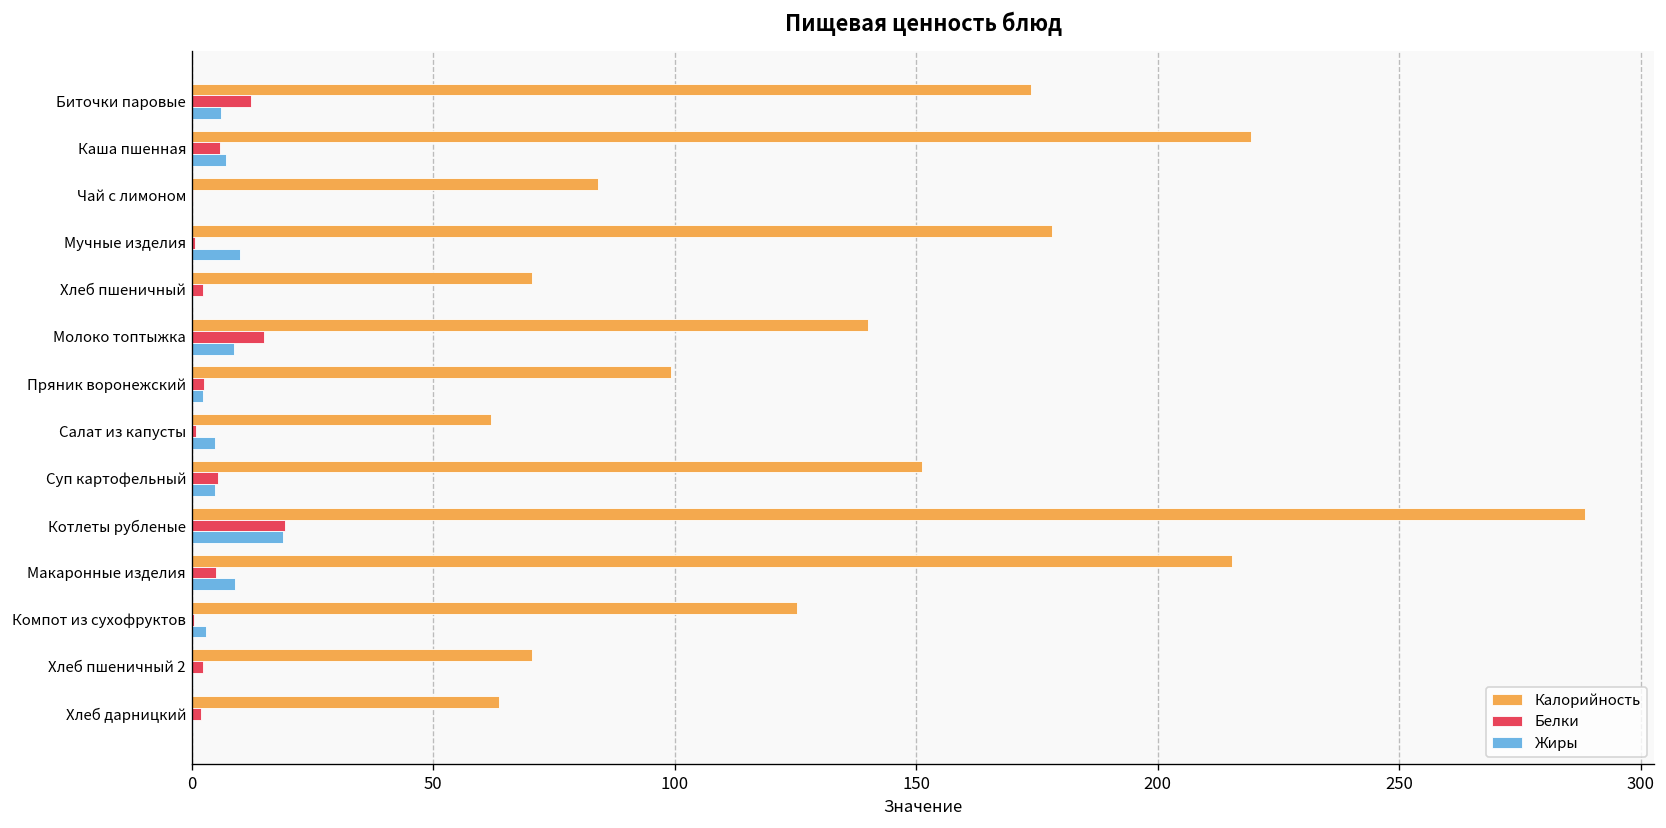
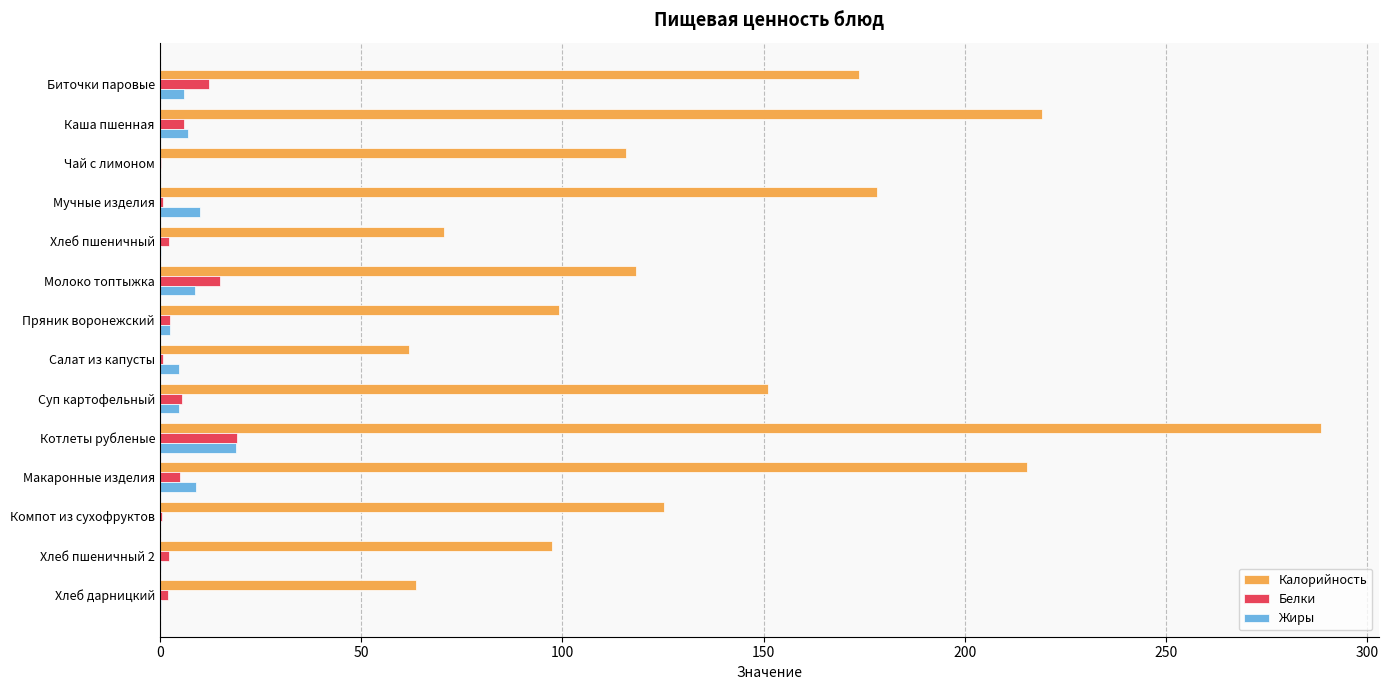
Калорийность, Чай с лимоном: 84 -> 116
Калорийность, Молоко топтыжка: 140 -> 118
Жиры, Компот из сухофруктов: 3 -> 0
Калорийность, Хлеб пшеничный 2: 70 -> 98
